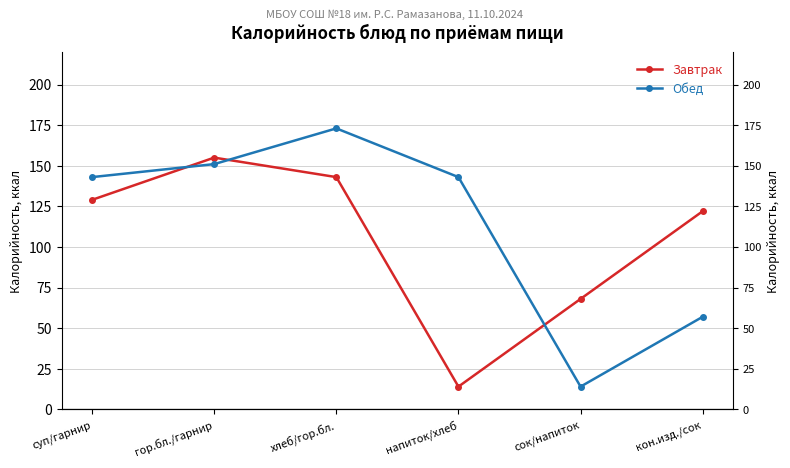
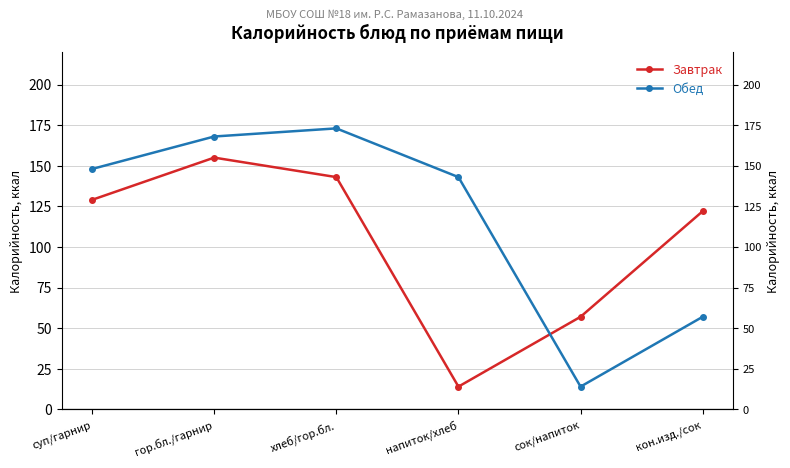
Обед, суп/гарнир: 143 -> 148
Обед, гор.бл./гарнир: 151 -> 168
Завтрак, сок/напиток: 68 -> 57
